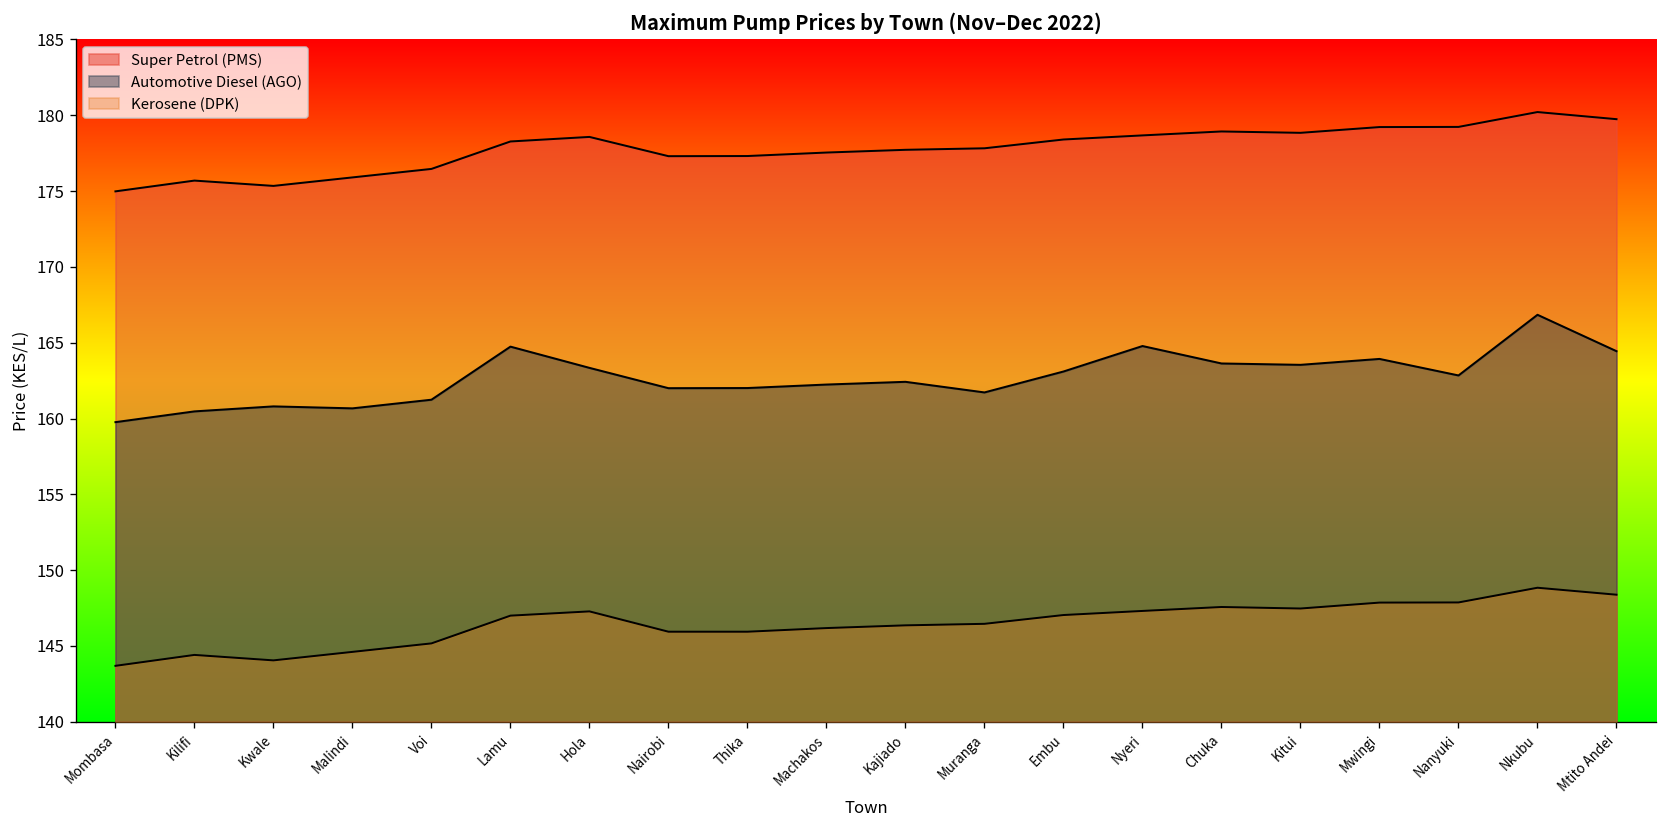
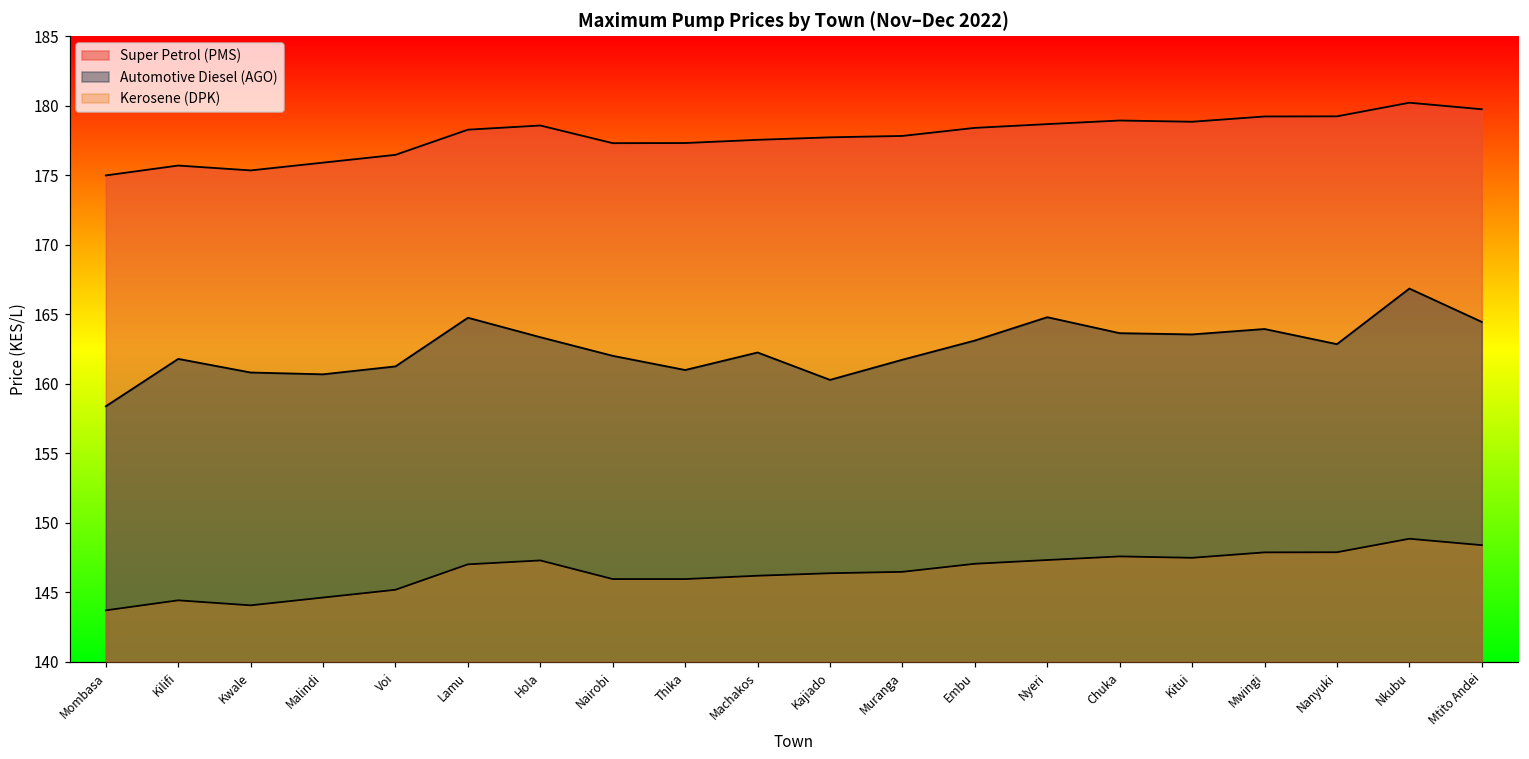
Automotive Diesel (AGO), Mombasa: 159.8 -> 158.4
Automotive Diesel (AGO), Kilifi: 160.5 -> 161.8
Automotive Diesel (AGO), Thika: 162.0 -> 161.0
Automotive Diesel (AGO), Kajiado: 162.4 -> 160.3
